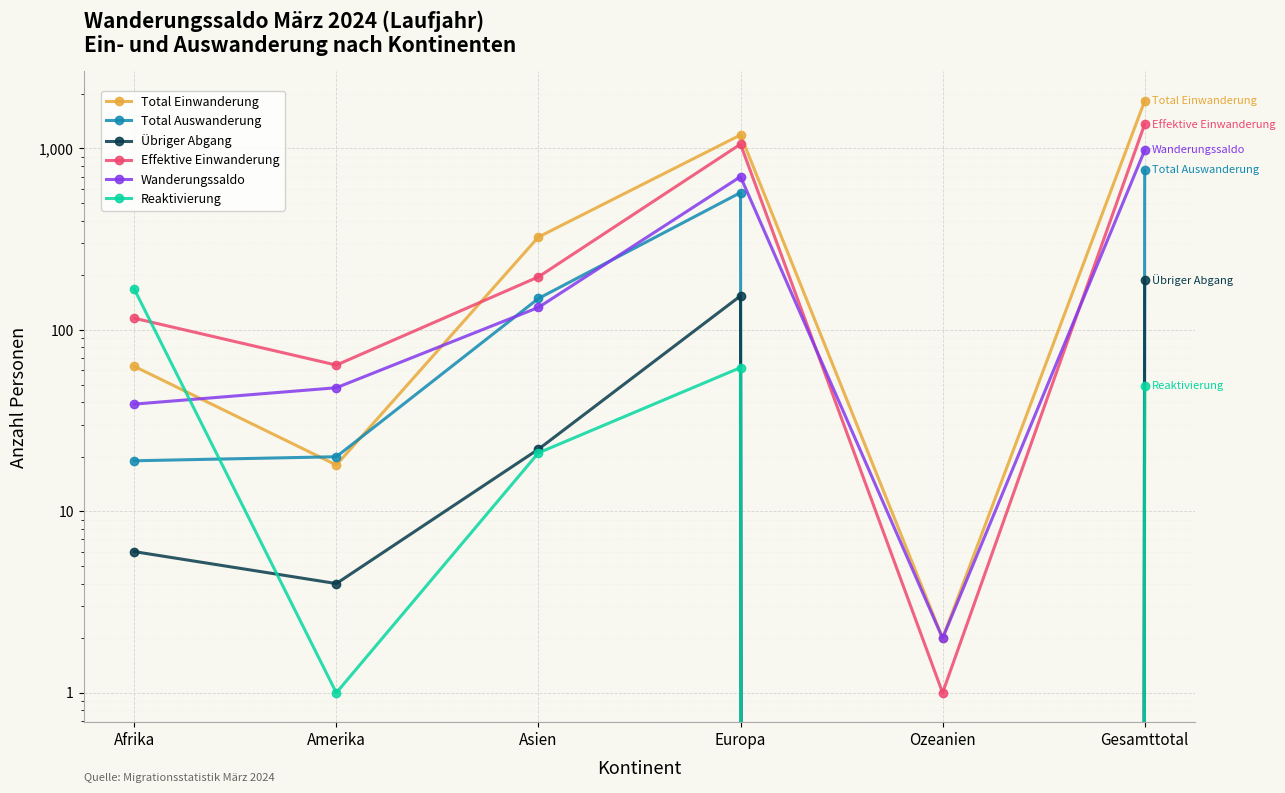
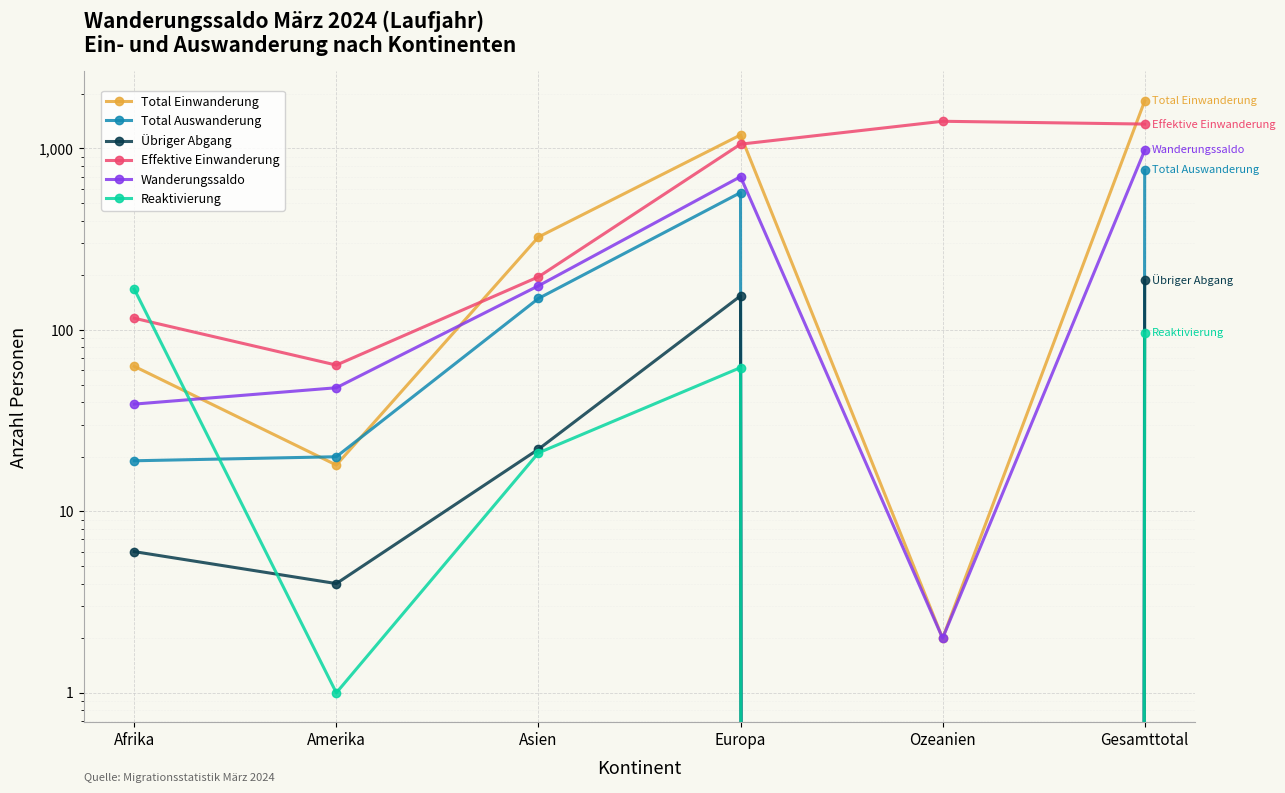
Wanderungssaldo, Asien: 130 -> 180
Effektive Einwanderung, Ozeanien: 1 -> 1,400
Reaktivierung, Gesamttotal: 49 -> 100
